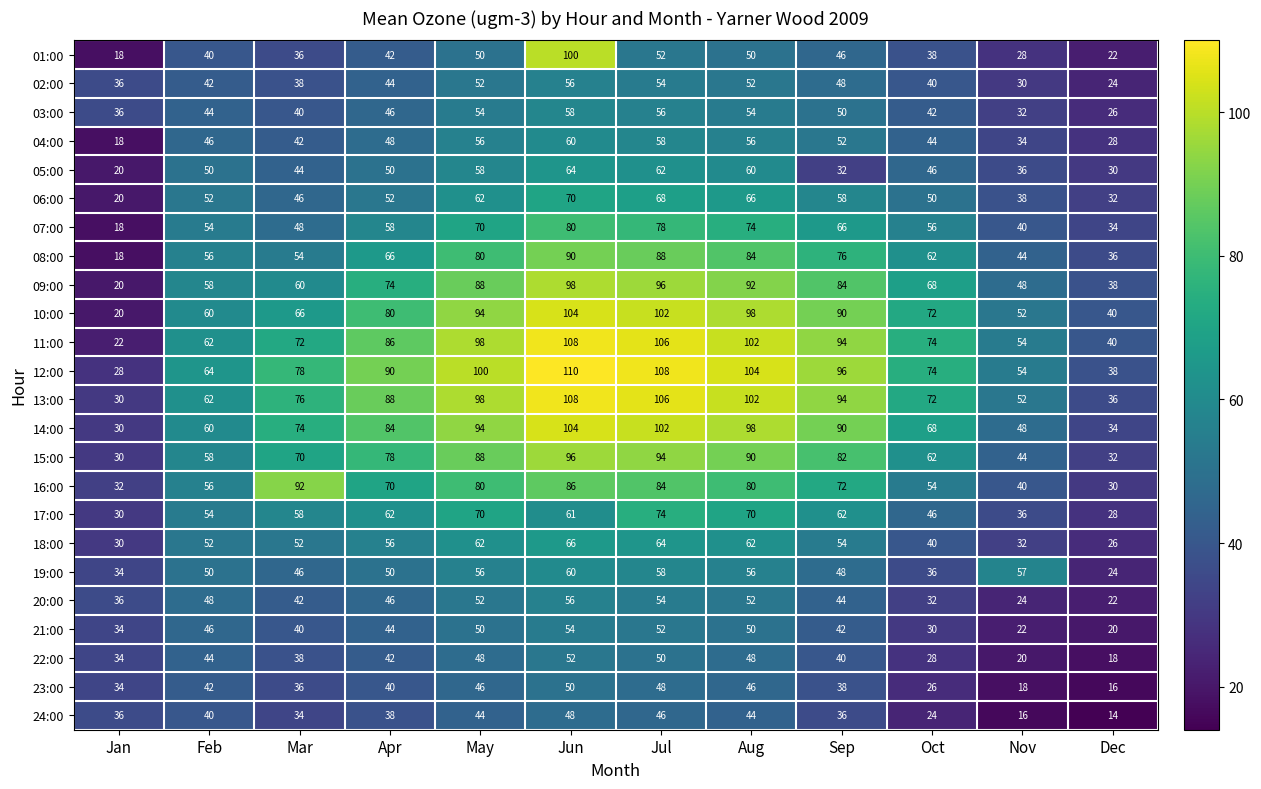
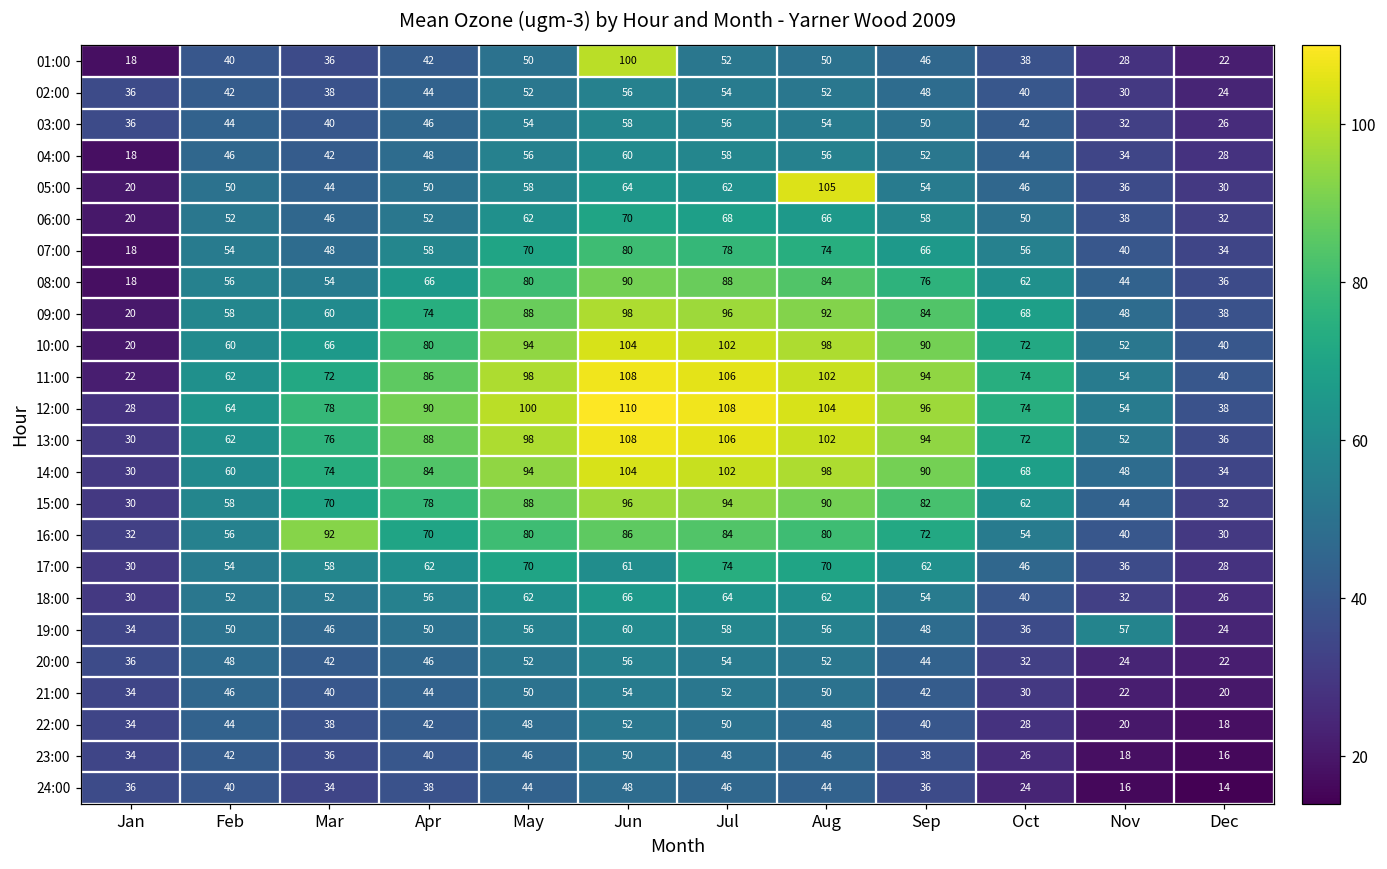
05:00, Aug: 60 -> 105
05:00, Sep: 32 -> 54
